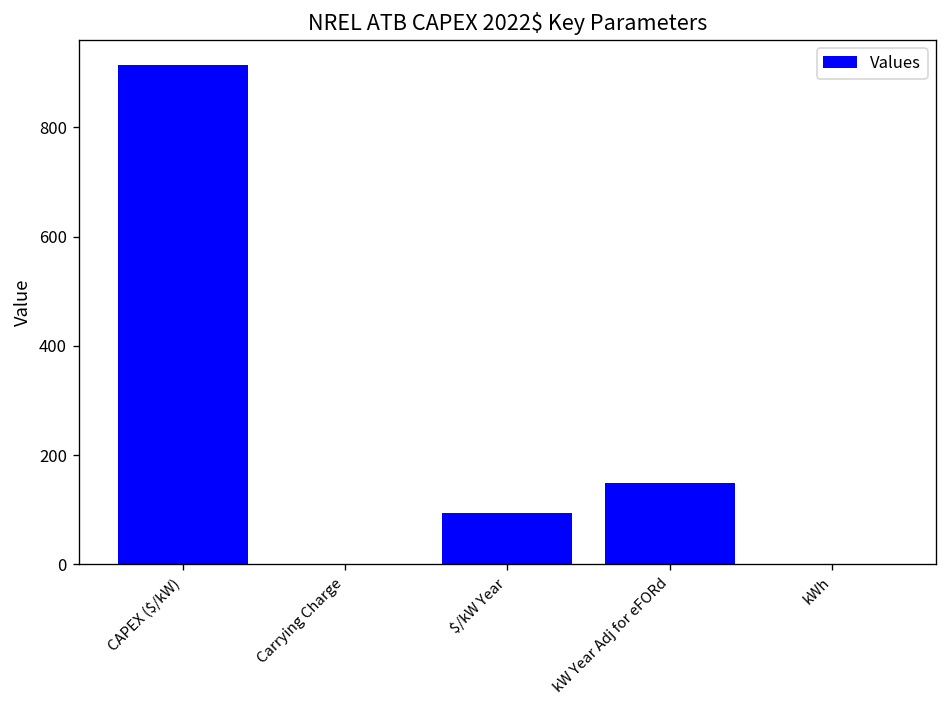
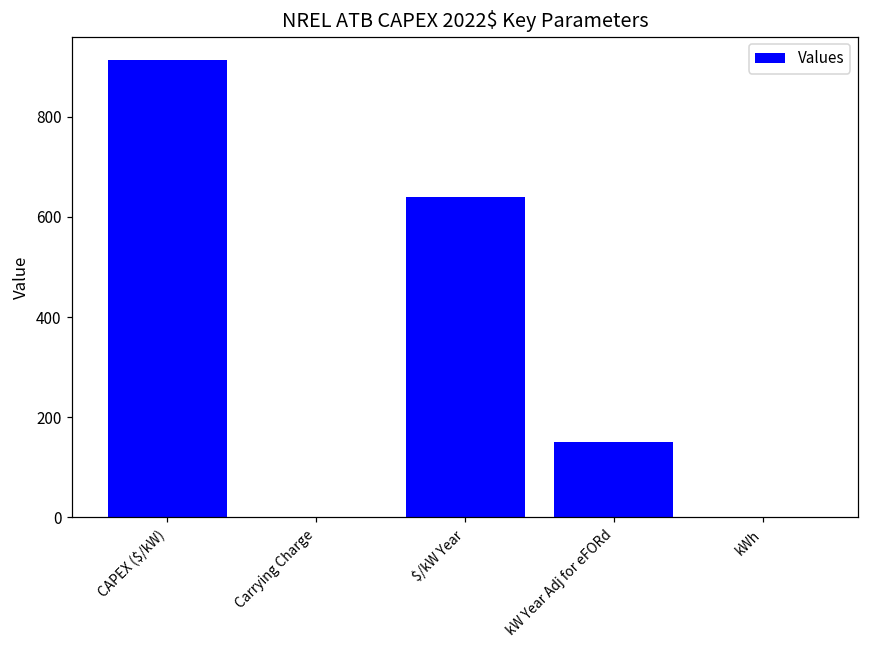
$/kW Year: 90 -> 640
